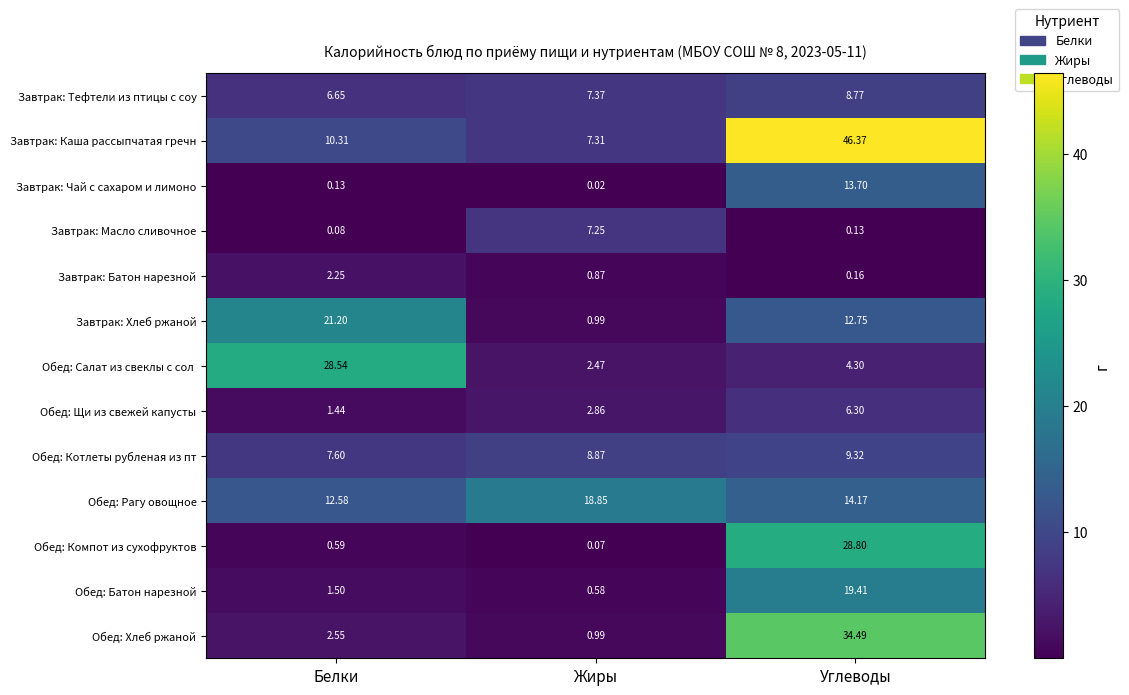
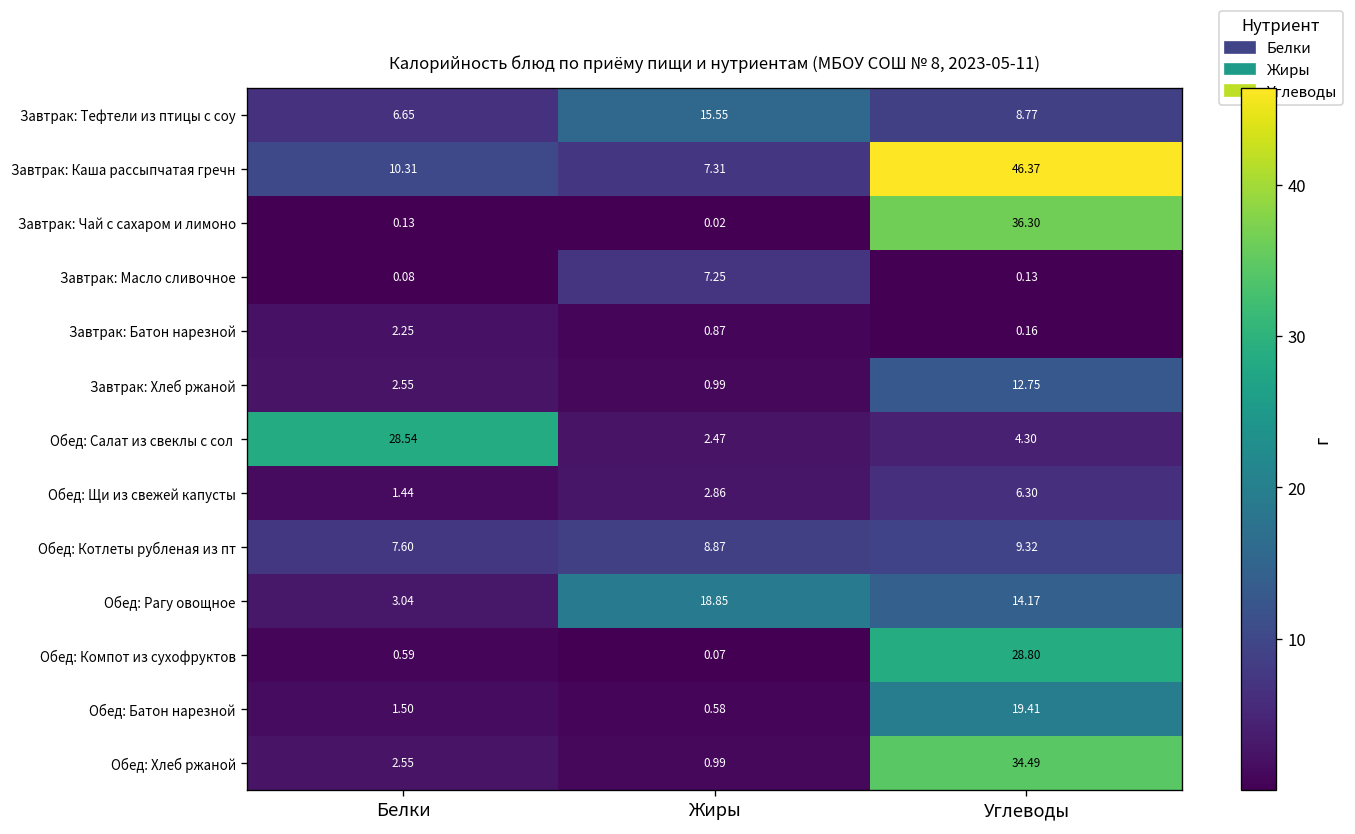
Завтрак: Тефтели из птицы с соу, Жиры: 7.37 -> 15.55
Завтрак: Чай с сахаром и лимоно, Углеводы: 13.70 -> 36.30
Завтрак: Хлеб ржаной, Белки: 21.20 -> 2.55
Обед: Рагу овощное, Белки: 12.58 -> 3.04
